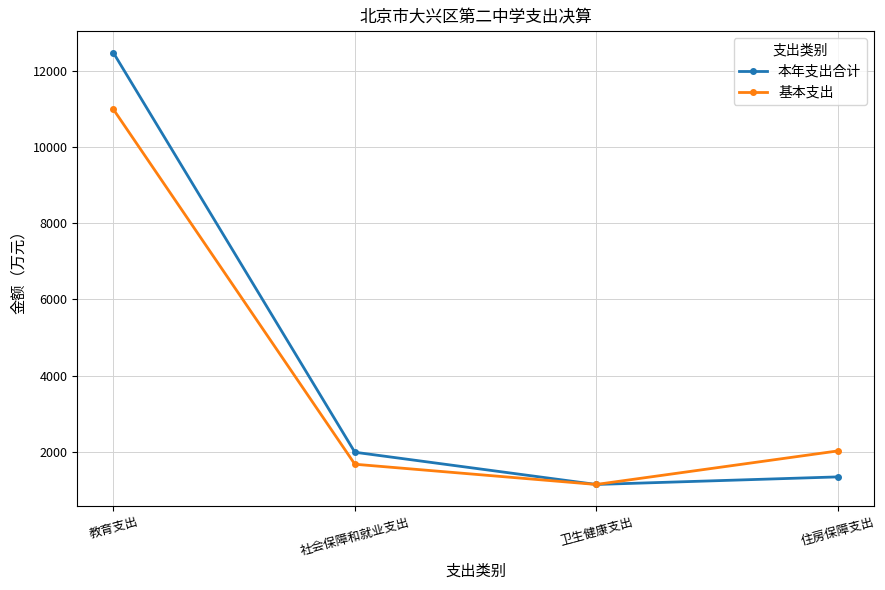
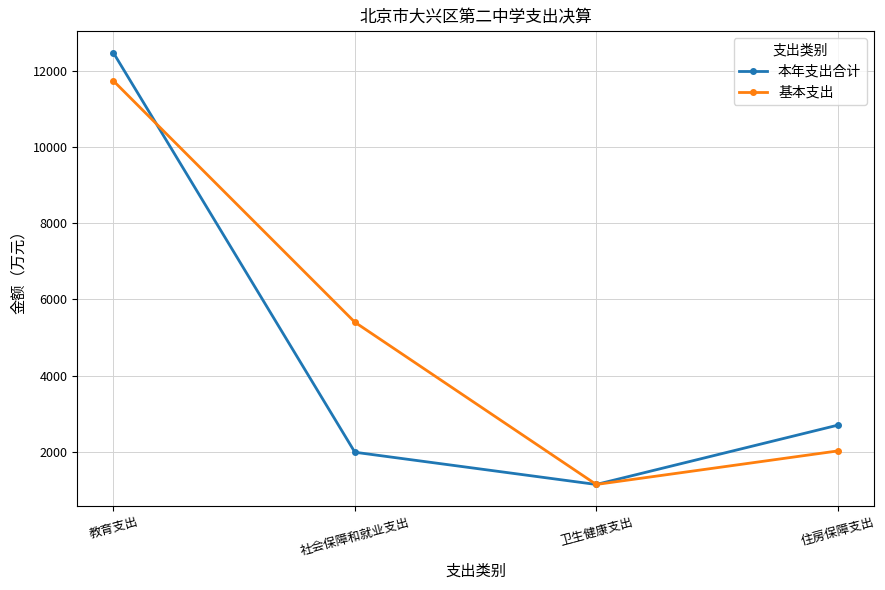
基本支出, 教育支出: 11000 -> 11700
基本支出, 社会保障和就业支出: 1700 -> 5400
本年支出合计, 住房保障支出: 1300 -> 2700
